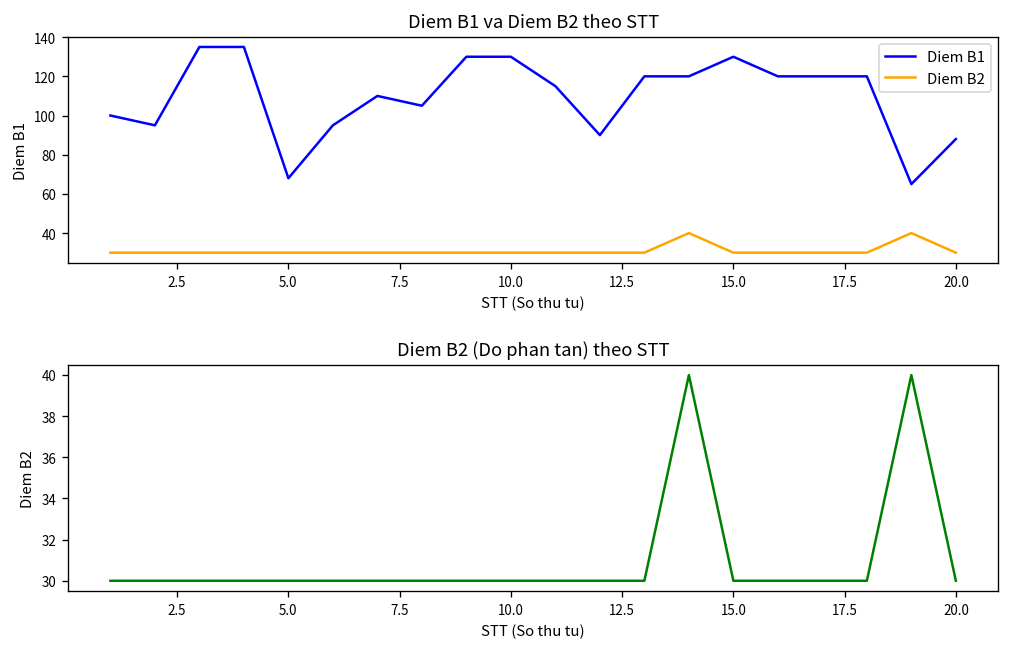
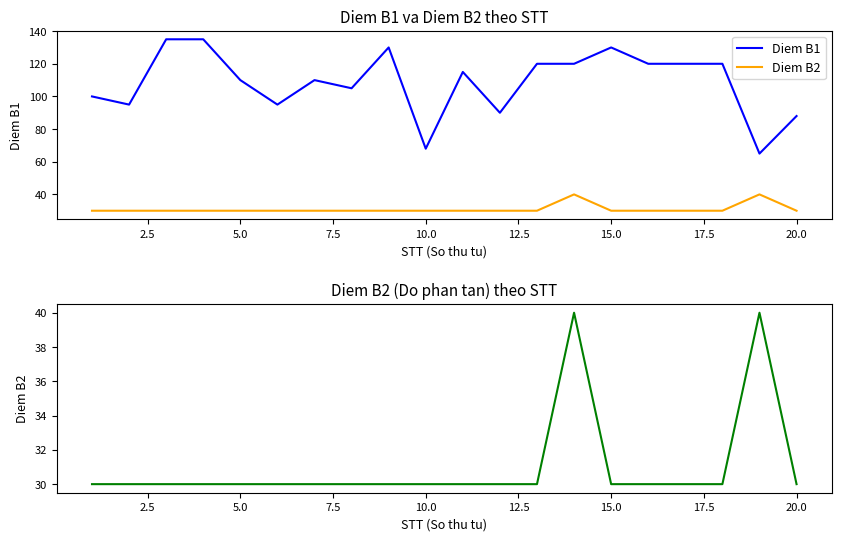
Diem B1 va Diem B2 theo STT, Diem B1, 5.0: 68 -> 110
Diem B1 va Diem B2 theo STT, Diem B1, 10.0: 130 -> 68
